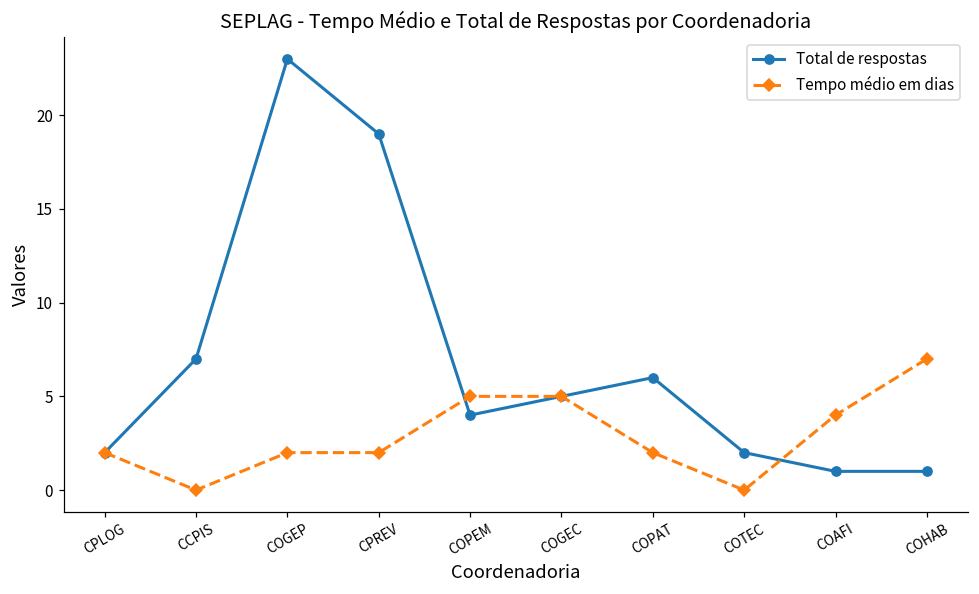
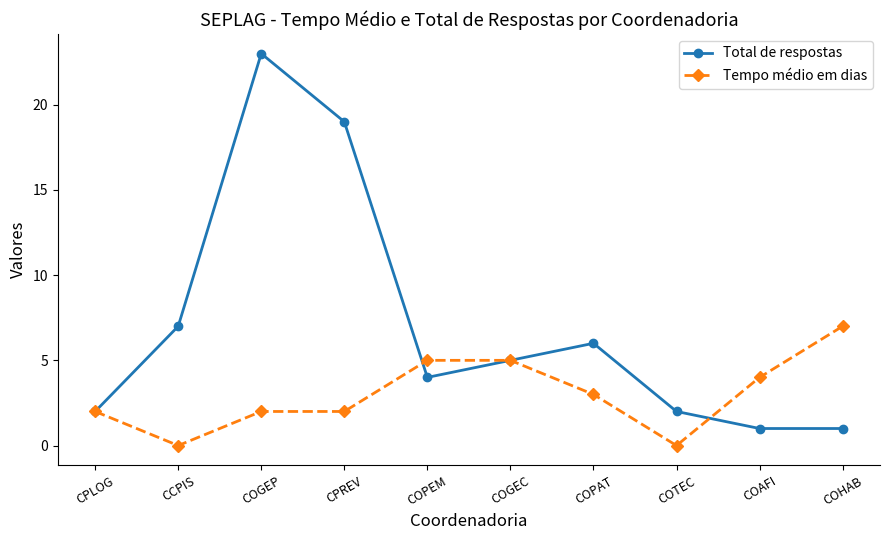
Tempo médio em dias, COPAT: 2 -> 3
